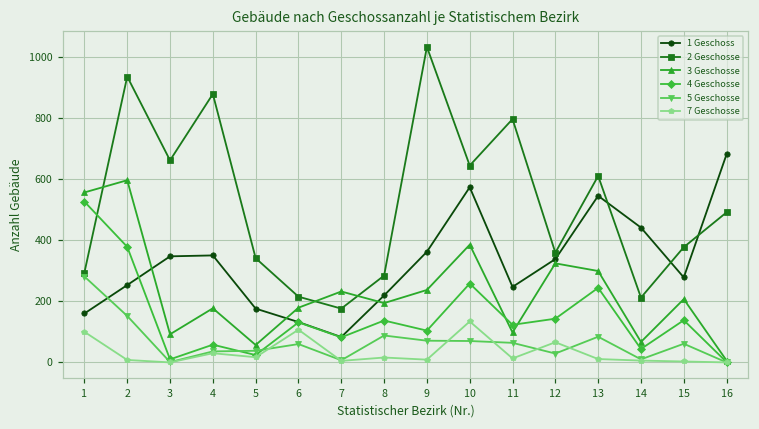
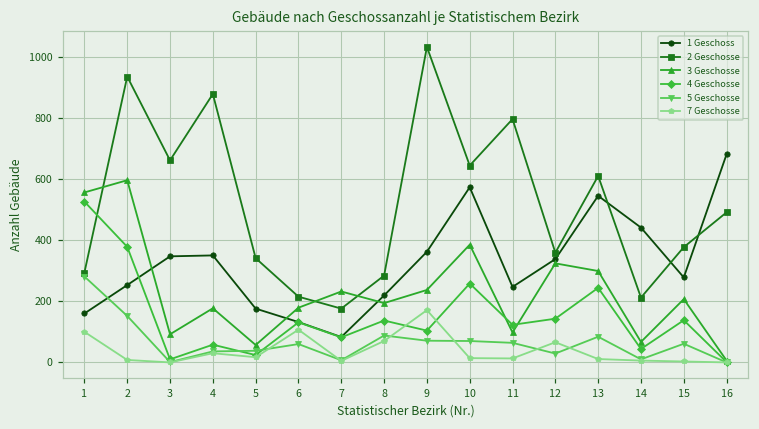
7 Geschosse, 8: 20 -> 70
7 Geschosse, 9: 10 -> 170
7 Geschosse, 10: 130 -> 10
